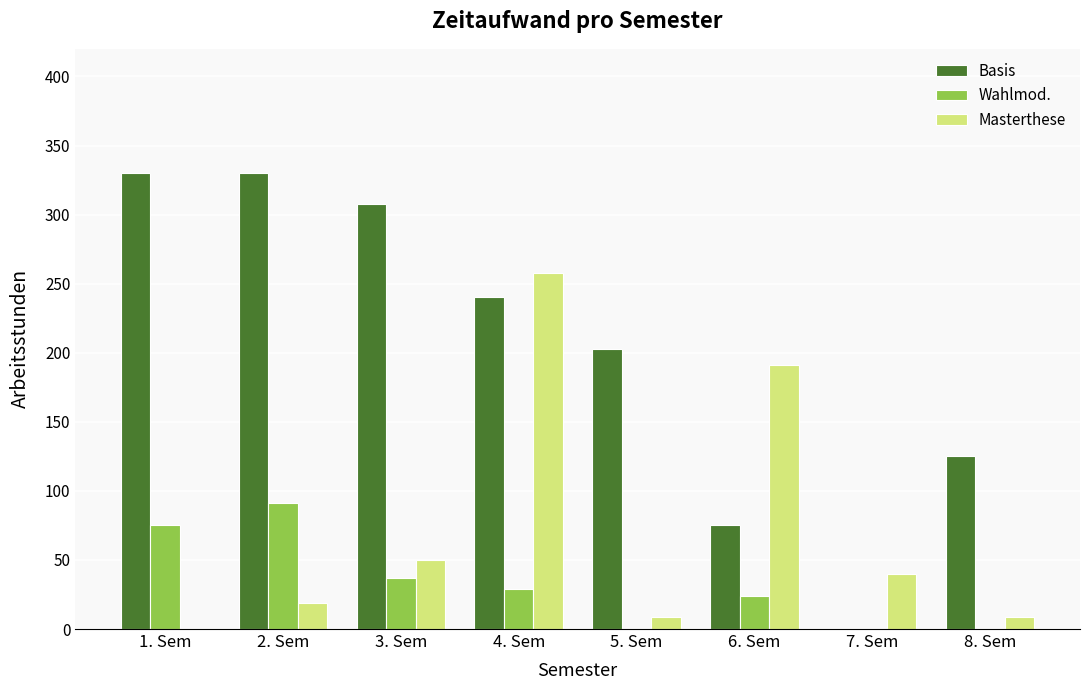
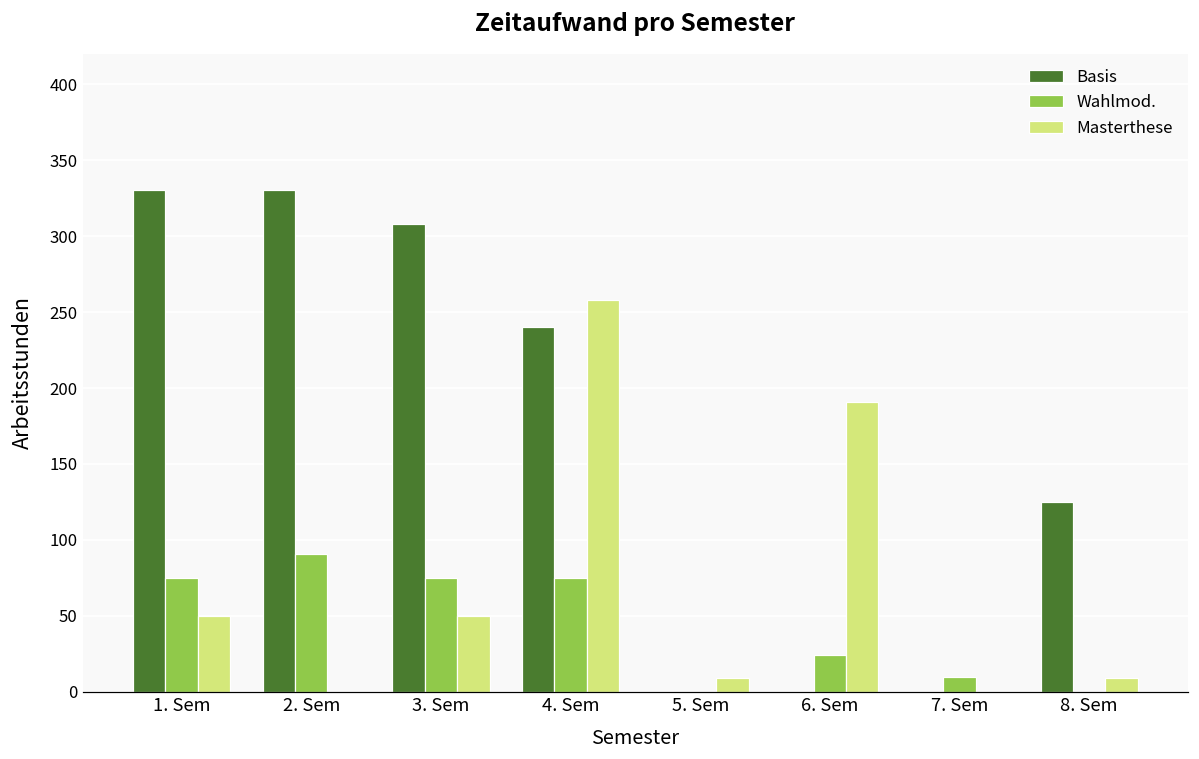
Masterthese, 1. Sem: 0 -> 50
Masterthese, 2. Sem: 19 -> 0
Wahlmod., 3. Sem: 37 -> 75
Wahlmod., 4. Sem: 29 -> 75
Basis, 5. Sem: 203 -> 0
Basis, 6. Sem: 75 -> 0
Wahlmod., 7. Sem: 0 -> 10
Masterthese, 7. Sem: 40 -> 0
